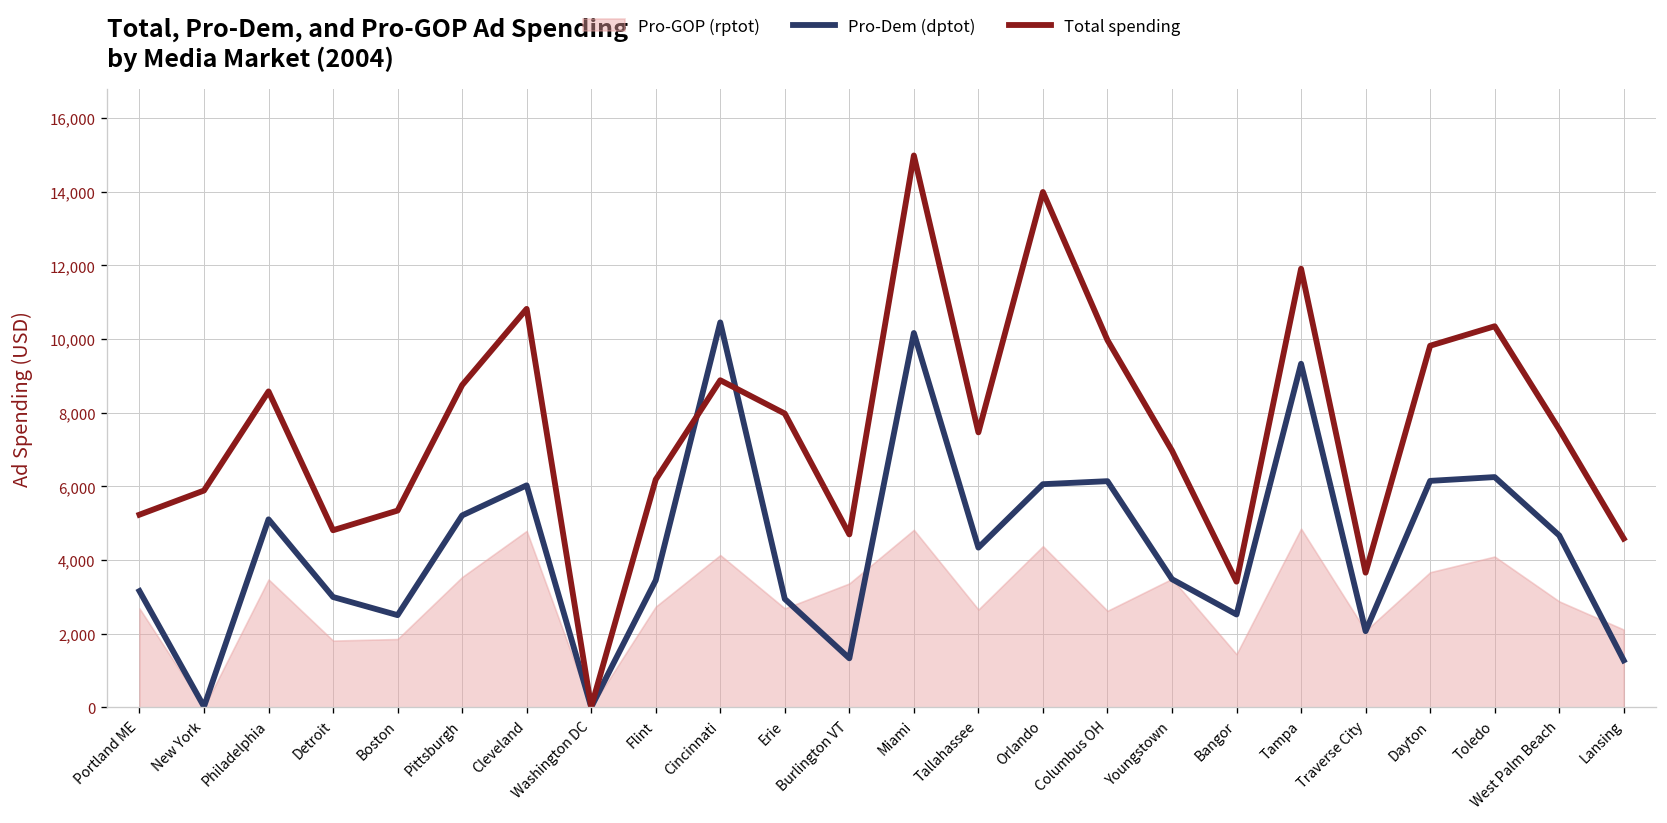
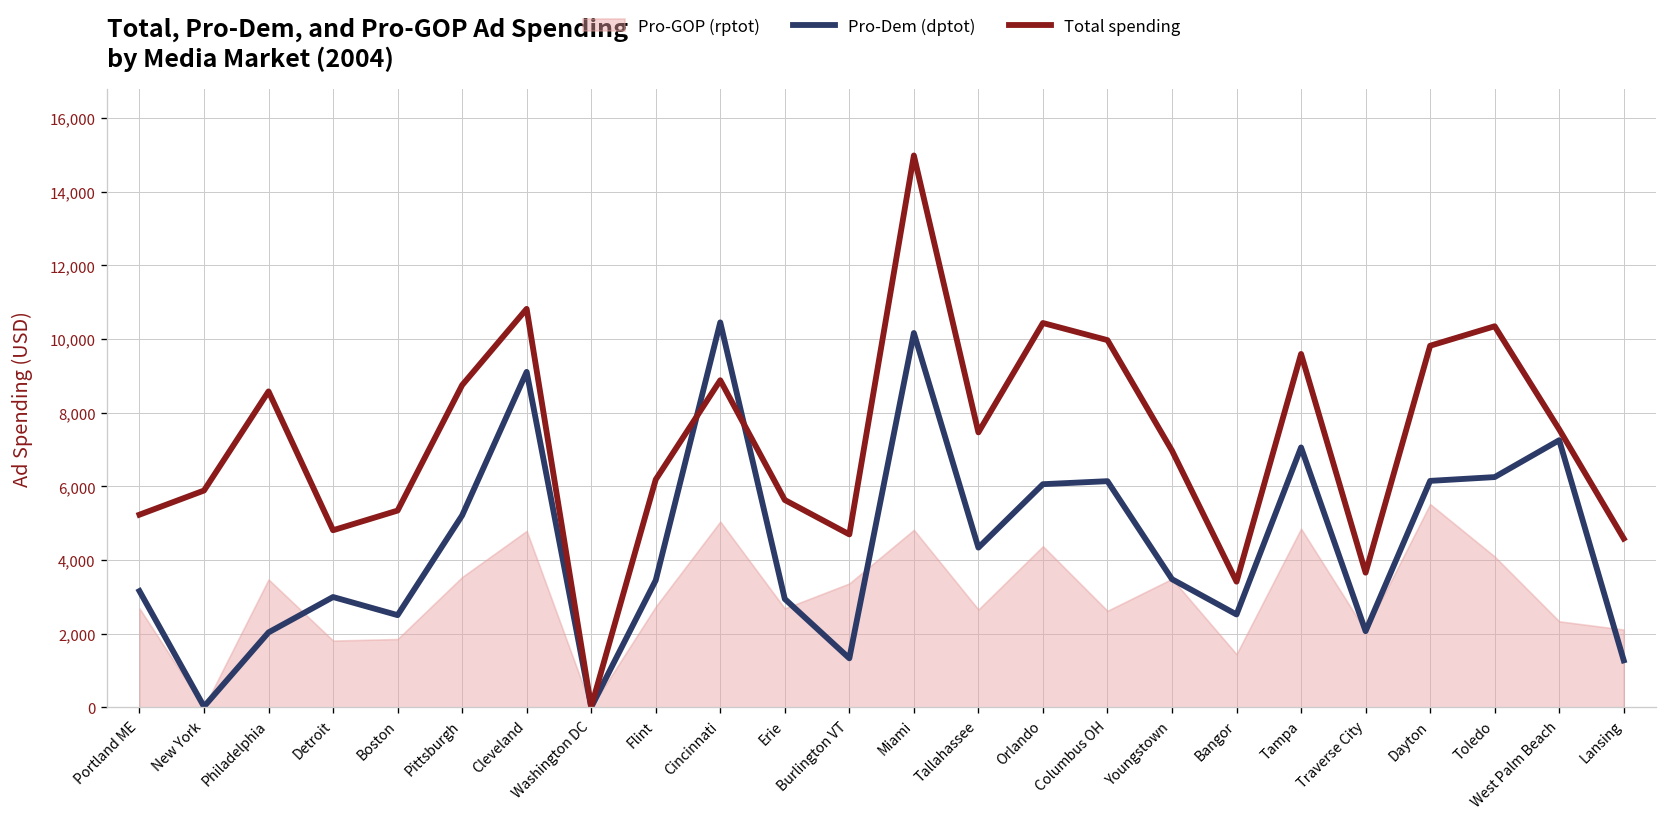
Pro-Dem (dptot), Philadelphia: 5,100 -> 2,000
Pro-Dem (dptot), Cleveland: 6,000 -> 9,100
Pro-GOP (rptot), Cincinnati: 4,100 -> 5,000
Total spending, Erie: 8,000 -> 5,600
Total spending, Orlando: 14,000 -> 10,400
Pro-Dem (dptot), Tampa: 9,300 -> 7,100
Total spending, Tampa: 11,900 -> 9,600
Pro-GOP (rptot), Dayton: 3,700 -> 5,500
Pro-Dem (dptot), West Palm Beach: 4,700 -> 7,300
Pro-GOP (rptot), West Palm Beach: 2,900 -> 2,300
